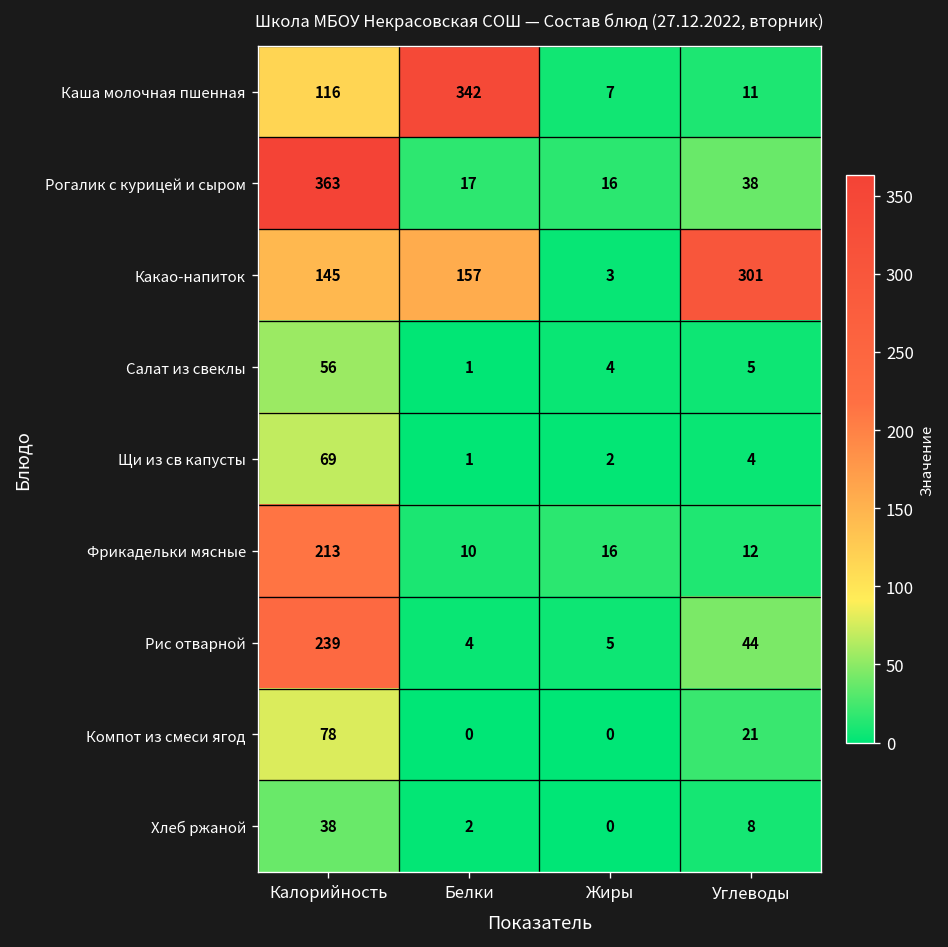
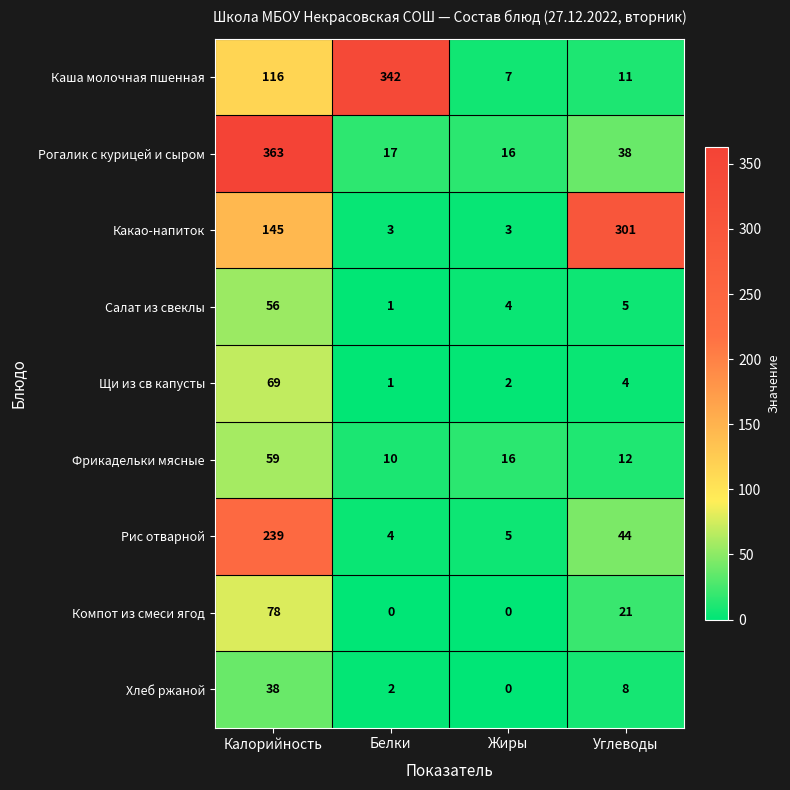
Какао-напиток, Белки: 157 -> 3
Фрикадельки мясные, Калорийность: 213 -> 59
